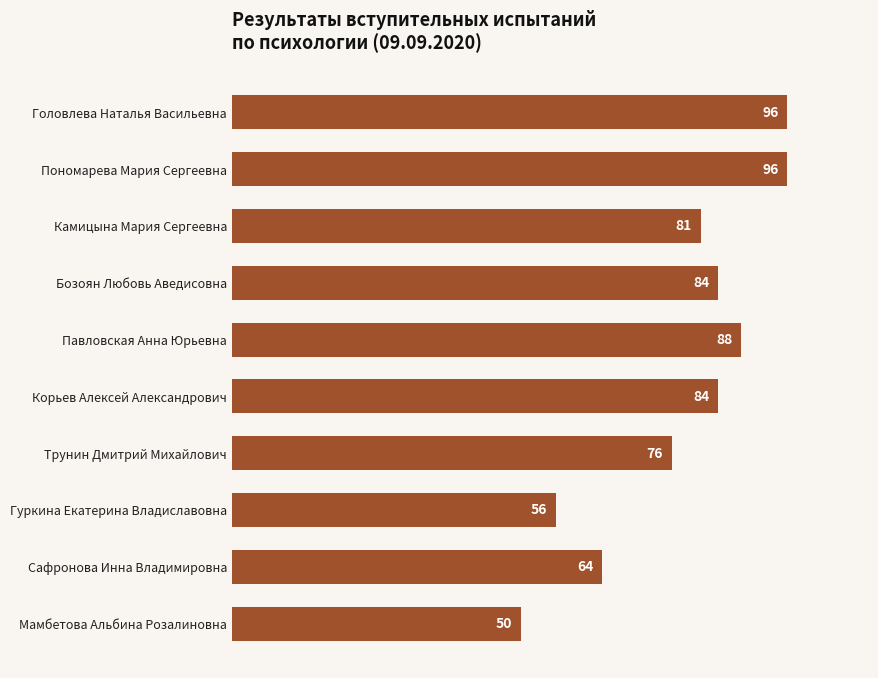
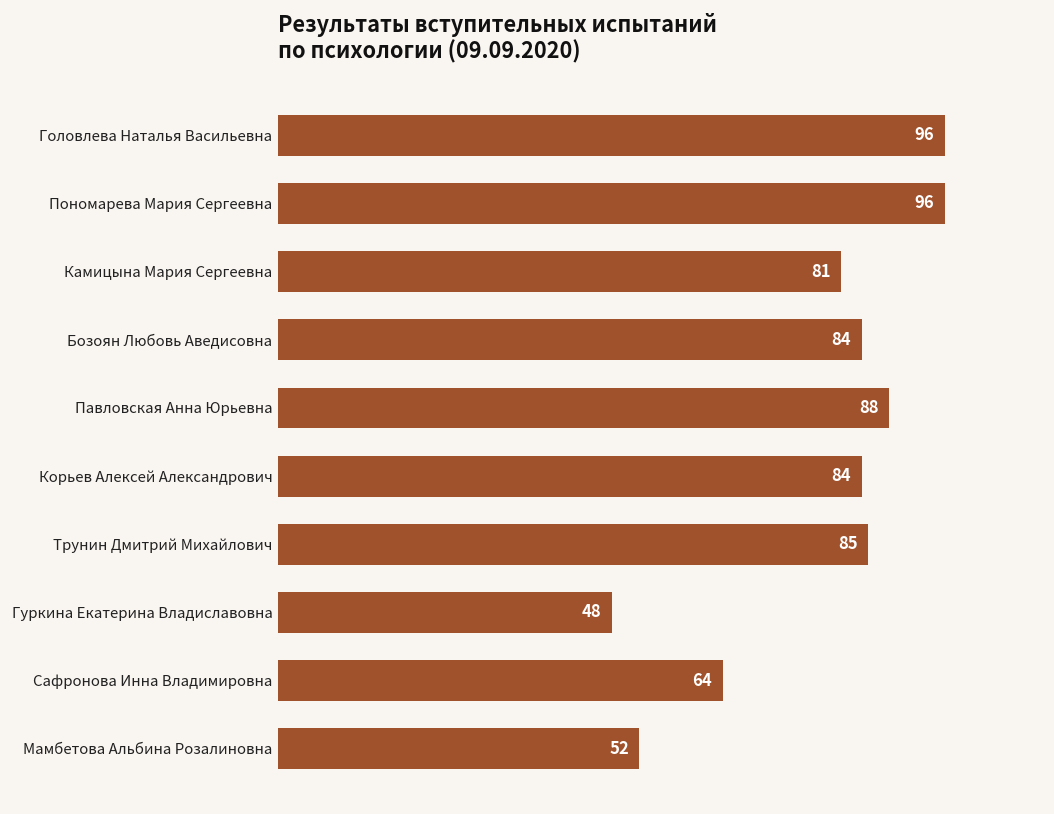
Трунин Дмитрий Михайлович: 76 -> 85
Гуркина Екатерина Владиславовна: 56 -> 48
Мамбетова Альбина Розалиновна: 50 -> 52
